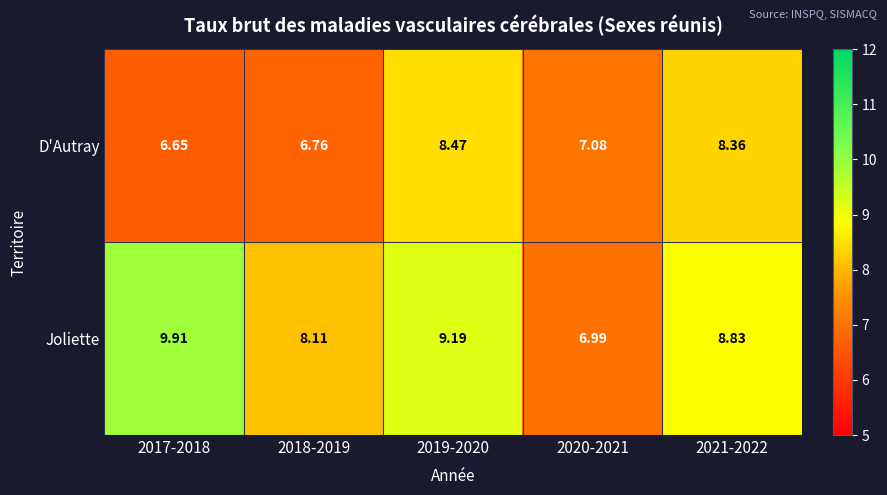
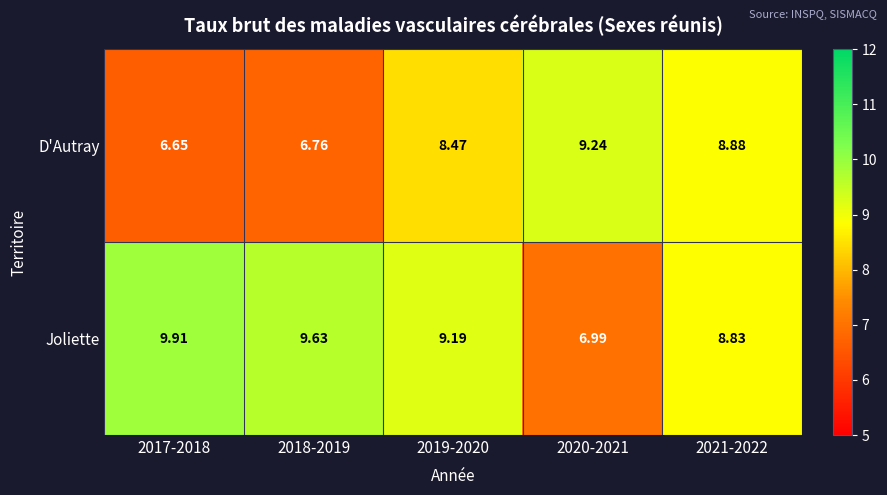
D'Autray, 2020-2021: 7.08 -> 9.24
D'Autray, 2021-2022: 8.36 -> 8.88
Joliette, 2018-2019: 8.11 -> 9.63
